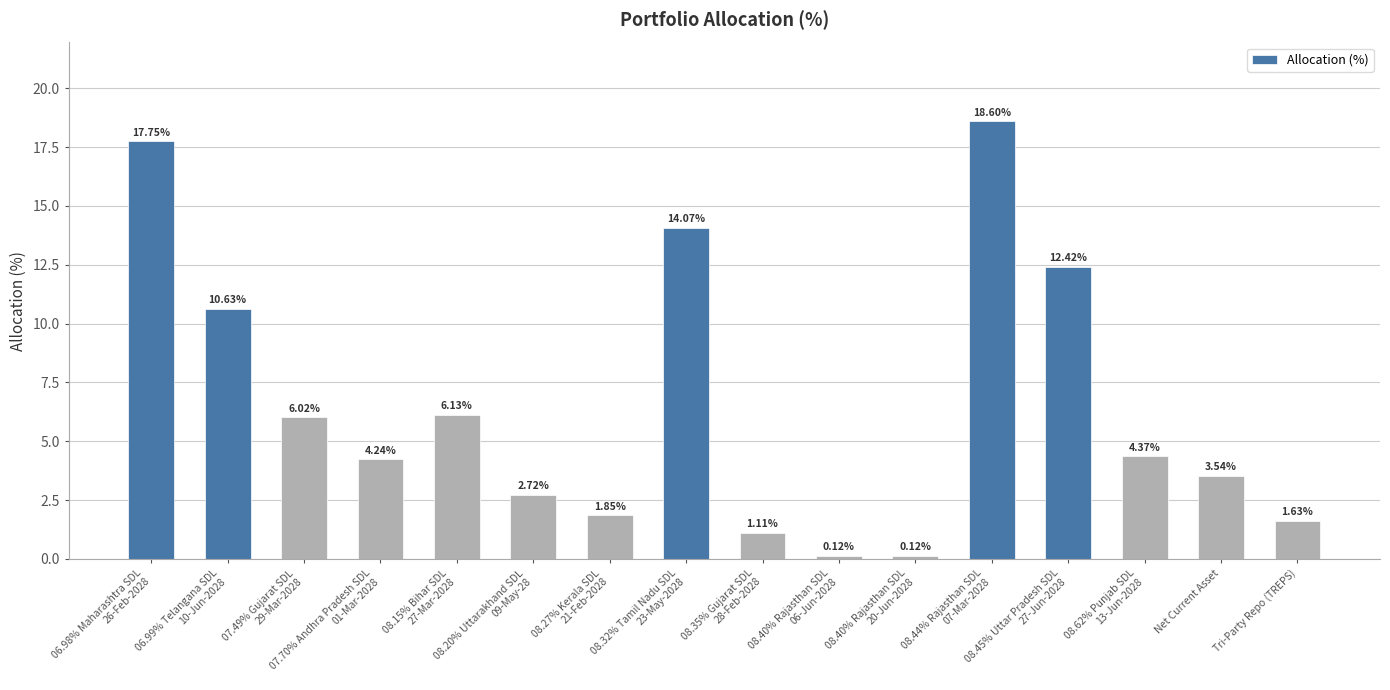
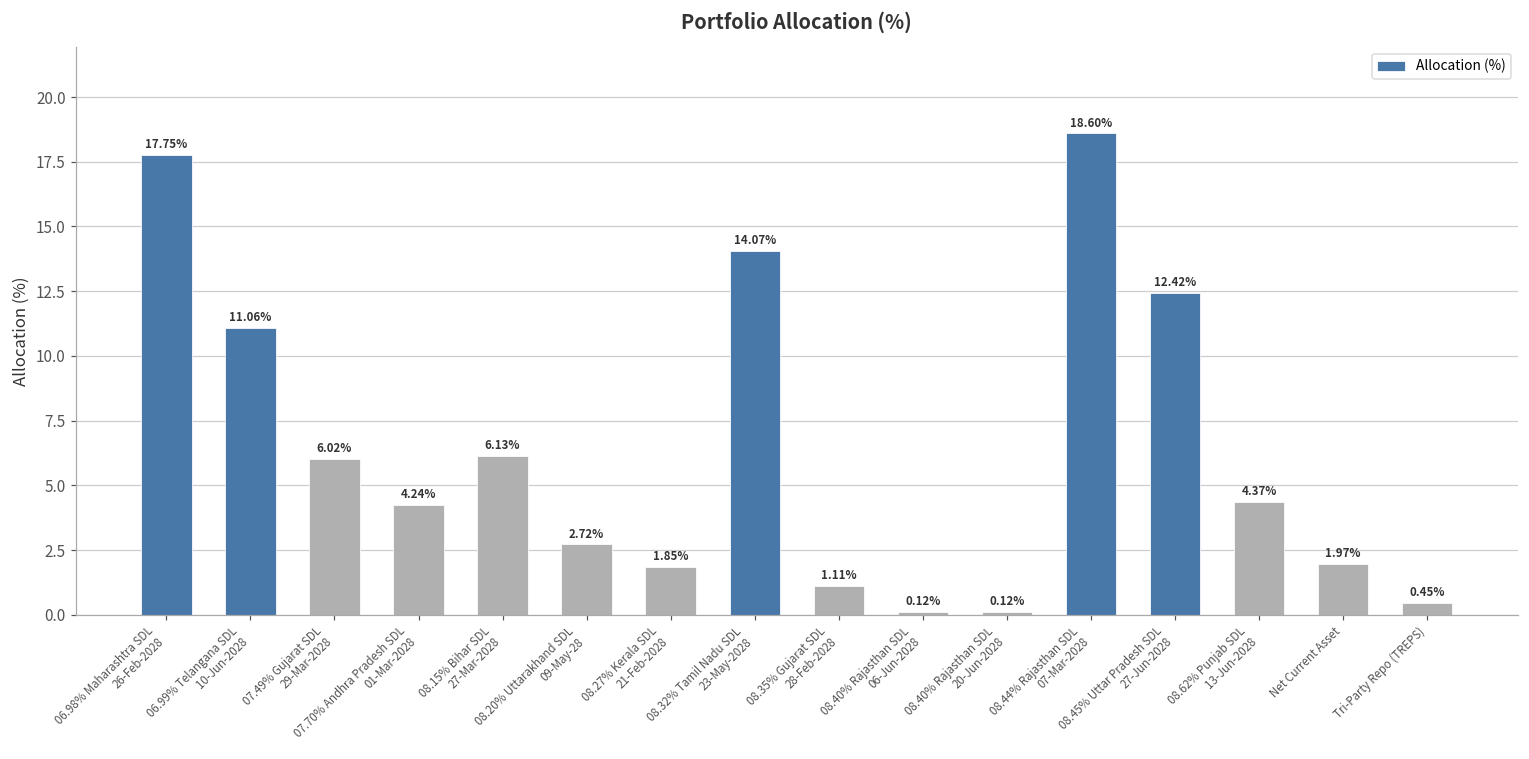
06.99% Telangana SDL 10-Jun-2028: 10.63% -> 11.06%
Net Current Asset: 3.54% -> 1.97%
Tri-Party Repo (TREPS): 1.63% -> 0.45%
